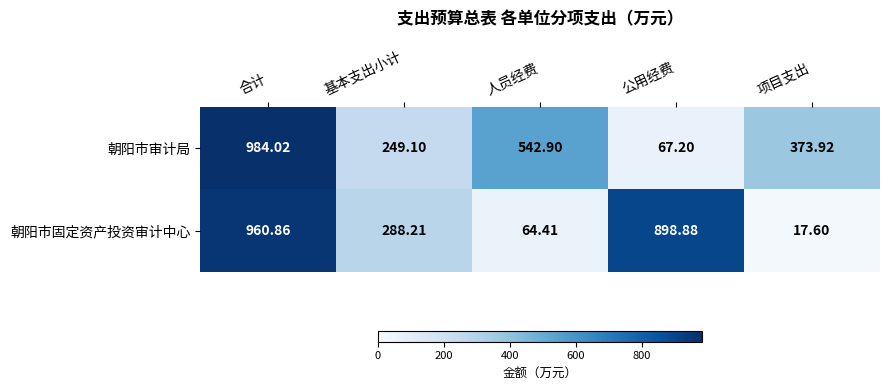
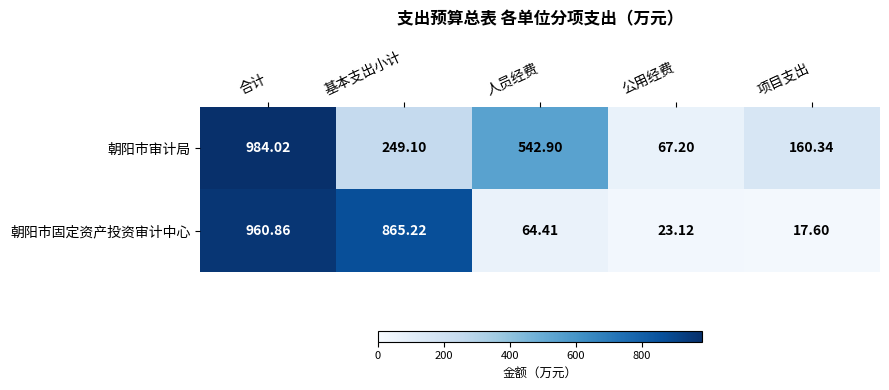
朝阳市审计局, 项目支出: 373.92 -> 160.34
朝阳市固定资产投资审计中心, 基本支出小计: 288.21 -> 865.22
朝阳市固定资产投资审计中心, 公用经费: 898.88 -> 23.12
